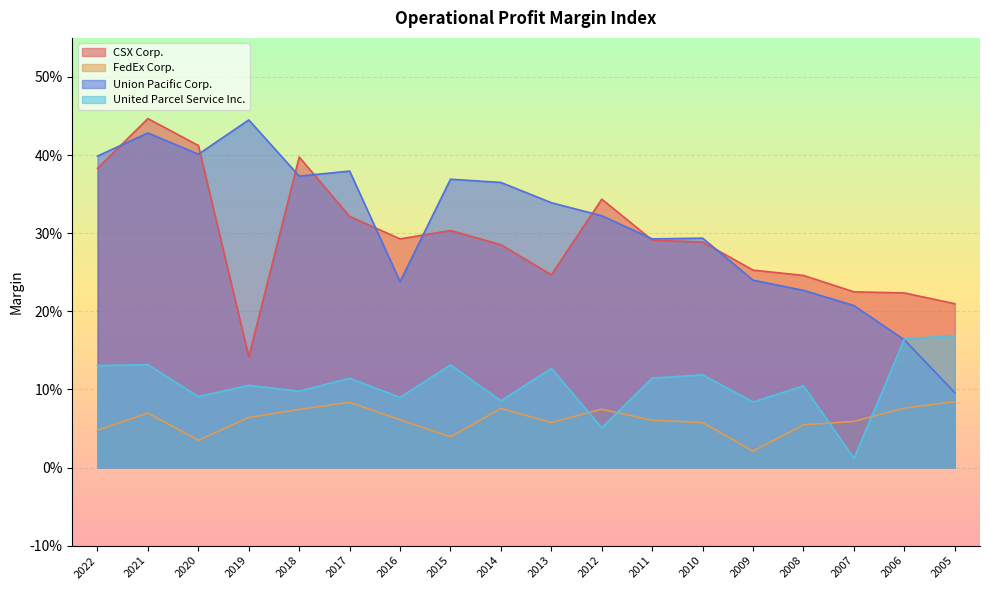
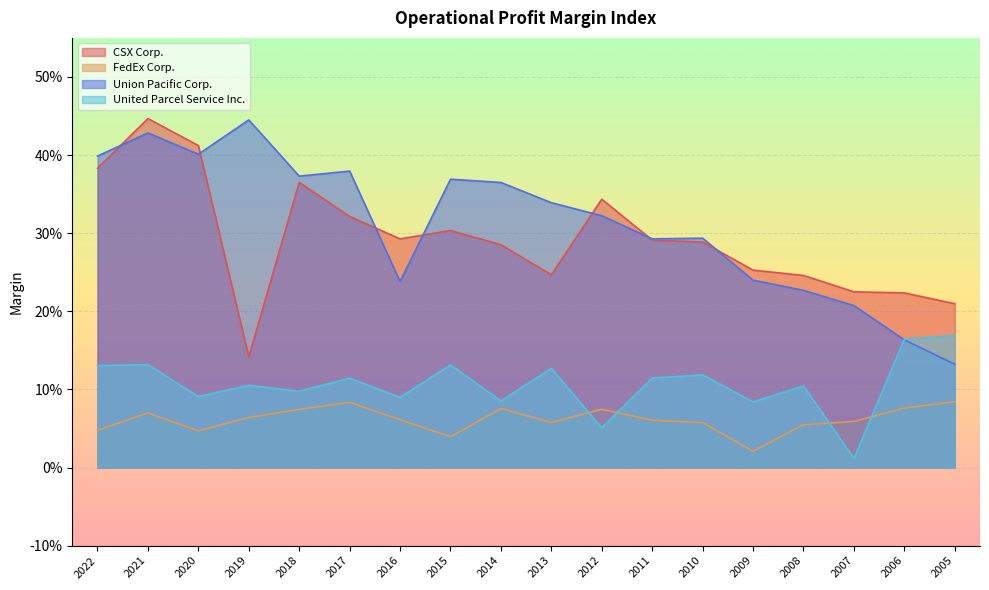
FedEx Corp., 2020: 3% -> 5%
CSX Corp., 2018: 40% -> 37%
Union Pacific Corp., 2005: 10% -> 13%
